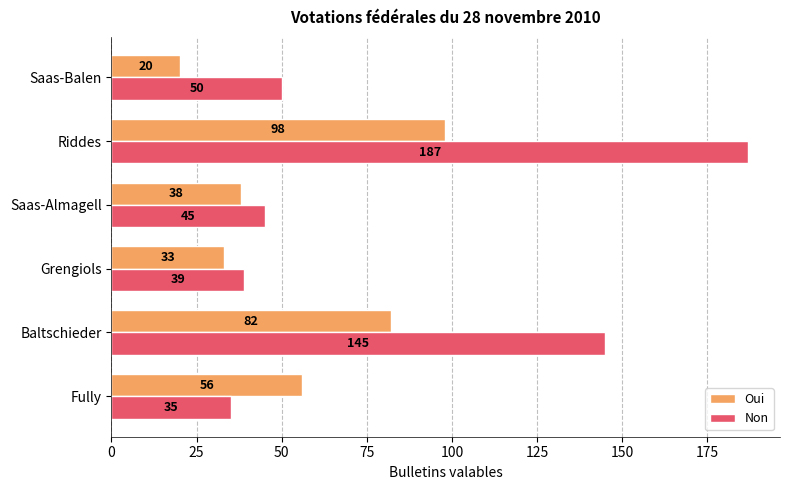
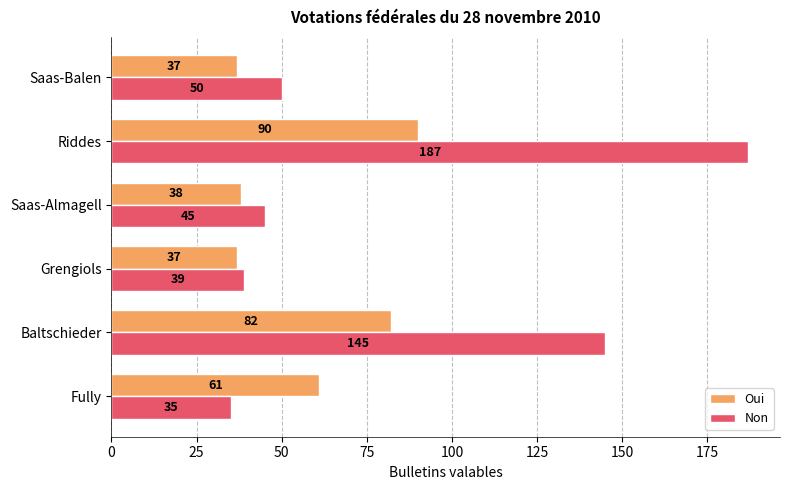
Oui, Saas-Balen: 20 -> 37
Oui, Riddes: 98 -> 90
Oui, Grengiols: 33 -> 37
Oui, Fully: 56 -> 61
